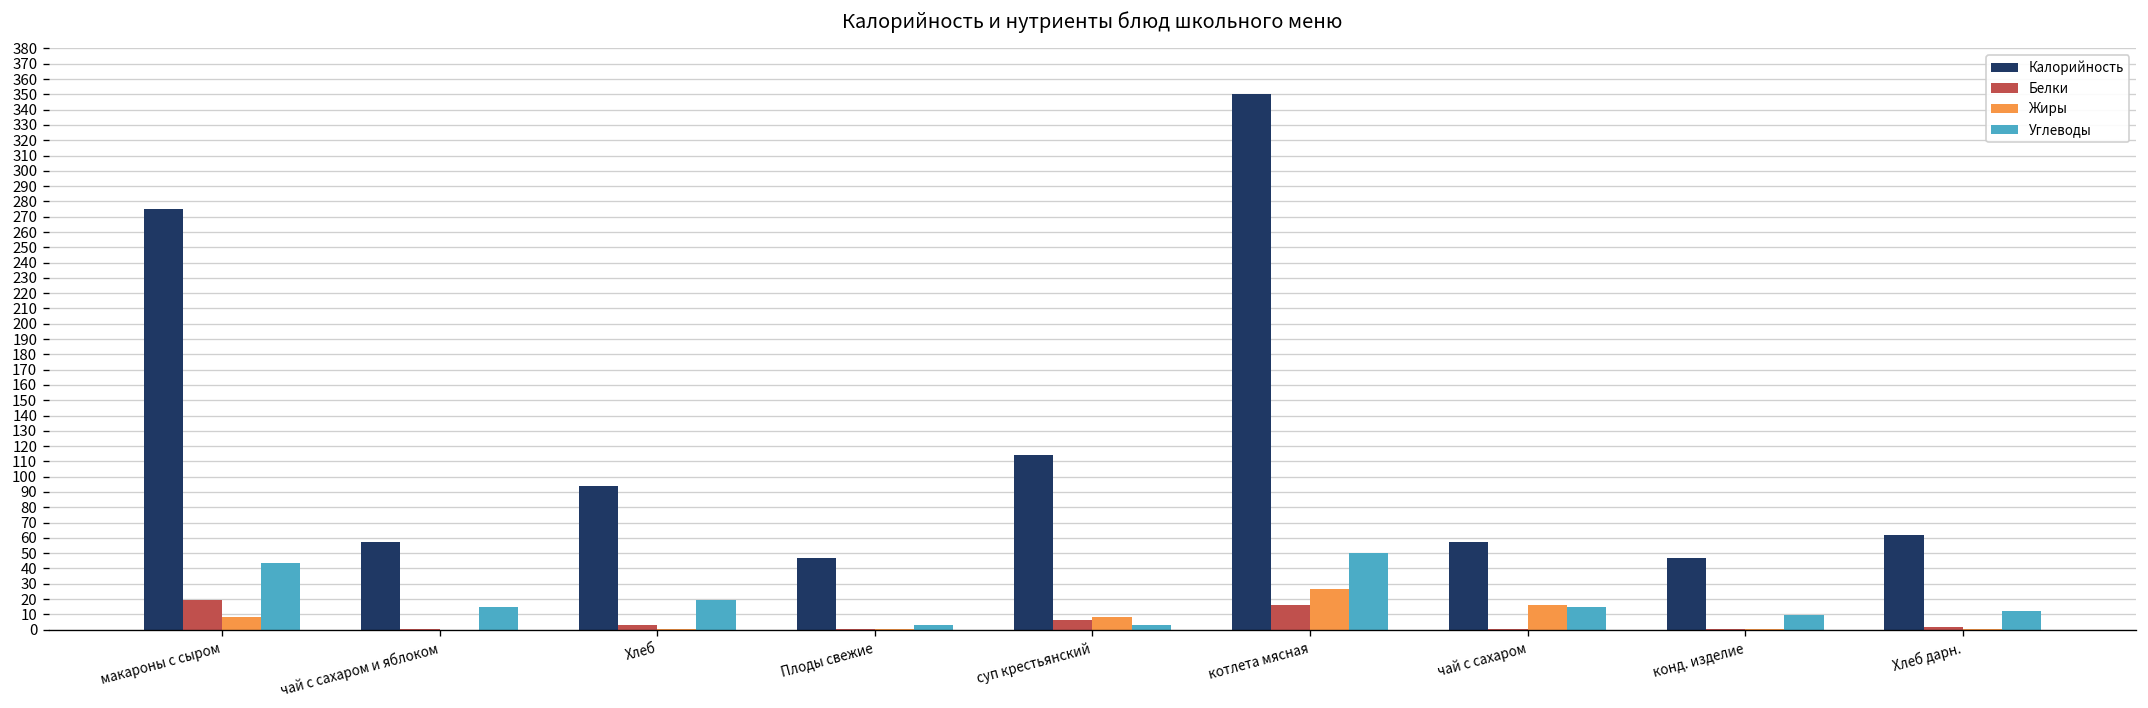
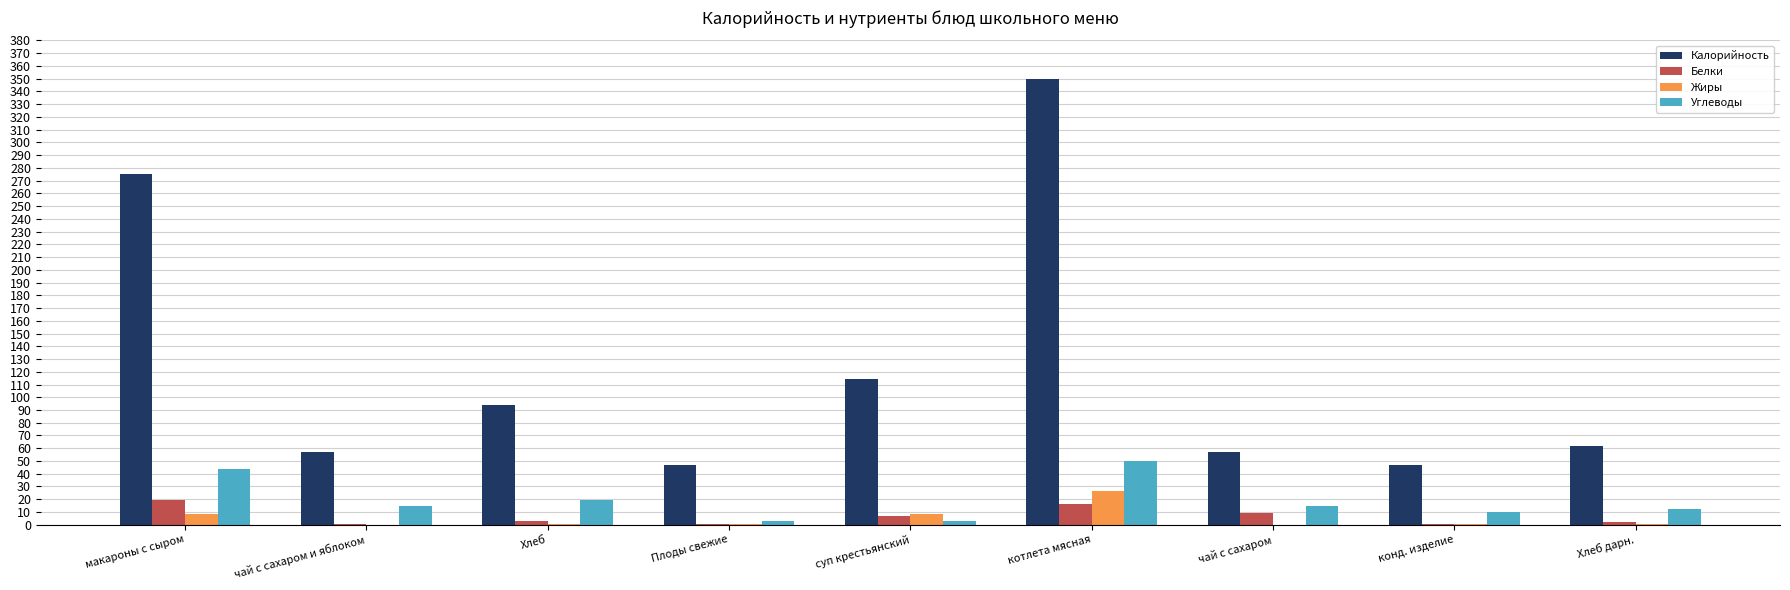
Белки, чай с сахаром: 0 -> 9
Жиры, чай с сахаром: 16 -> 0
